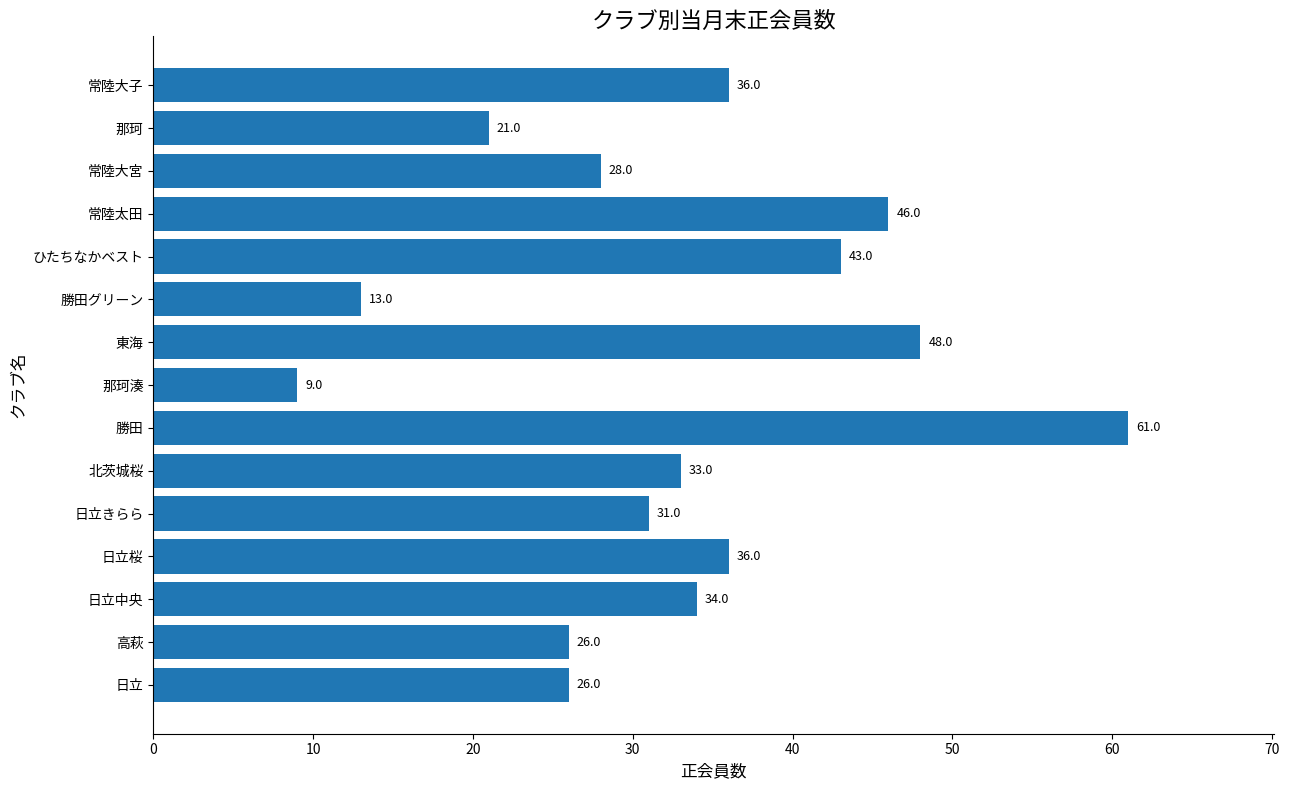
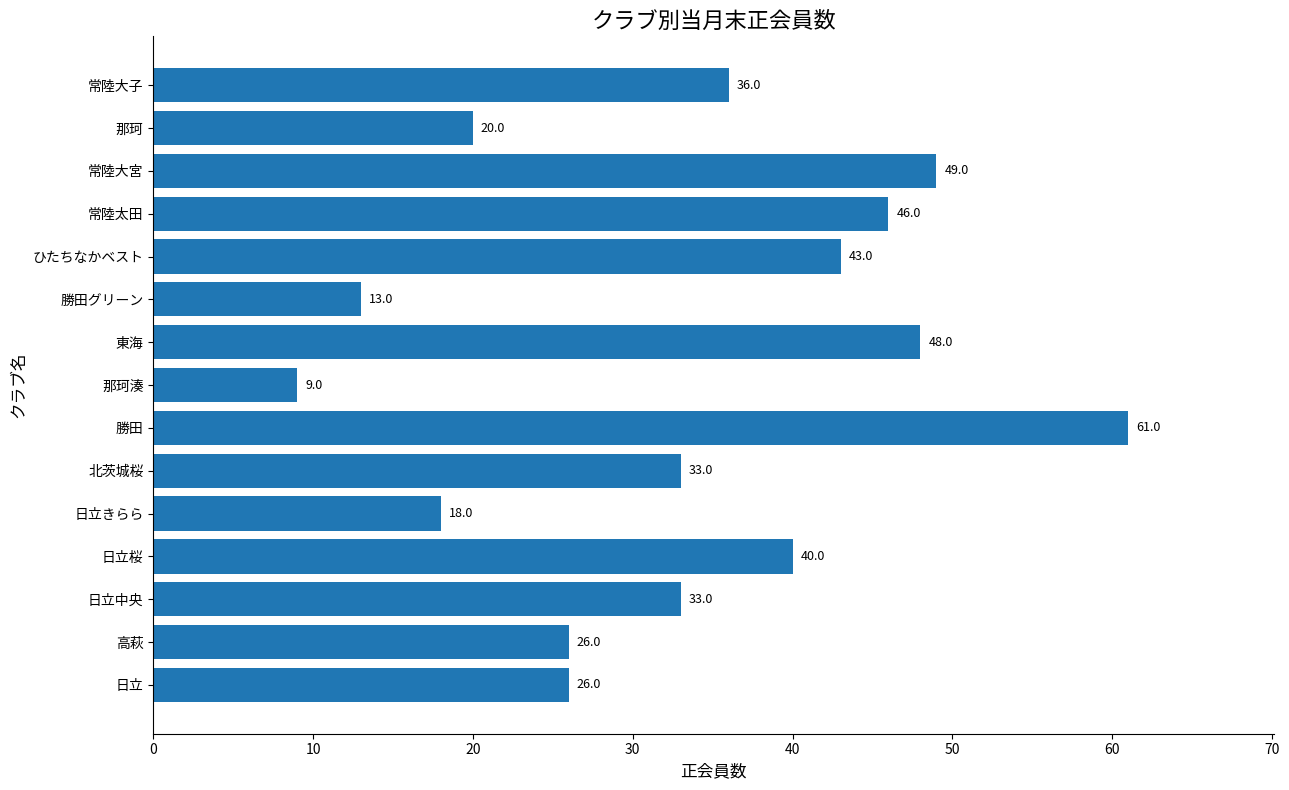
那珂: 21.0 -> 20.0
常陸大宮: 28.0 -> 49.0
日立きらら: 31.0 -> 18.0
日立桜: 36.0 -> 40.0
日立中央: 34.0 -> 33.0
